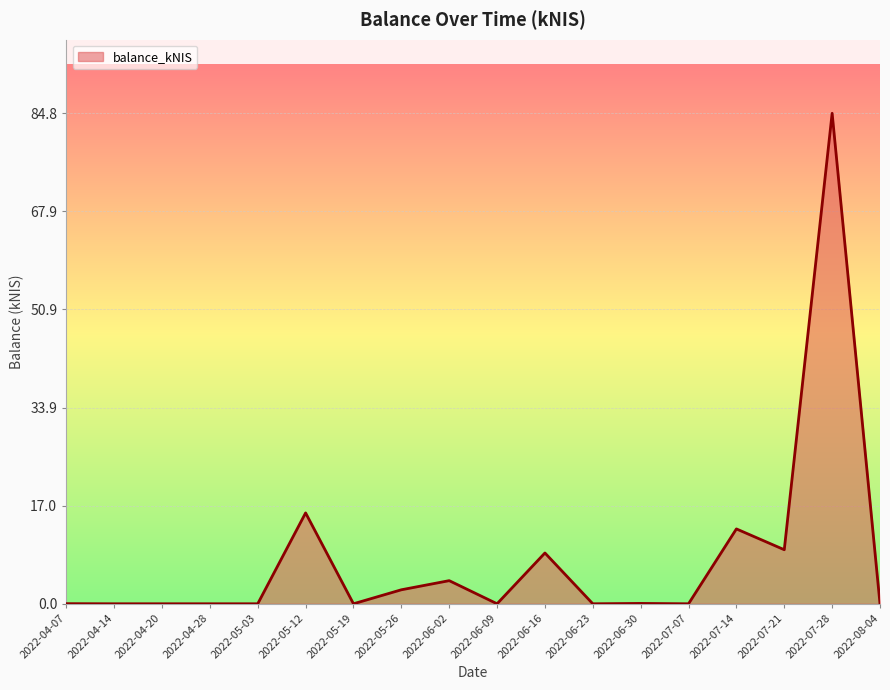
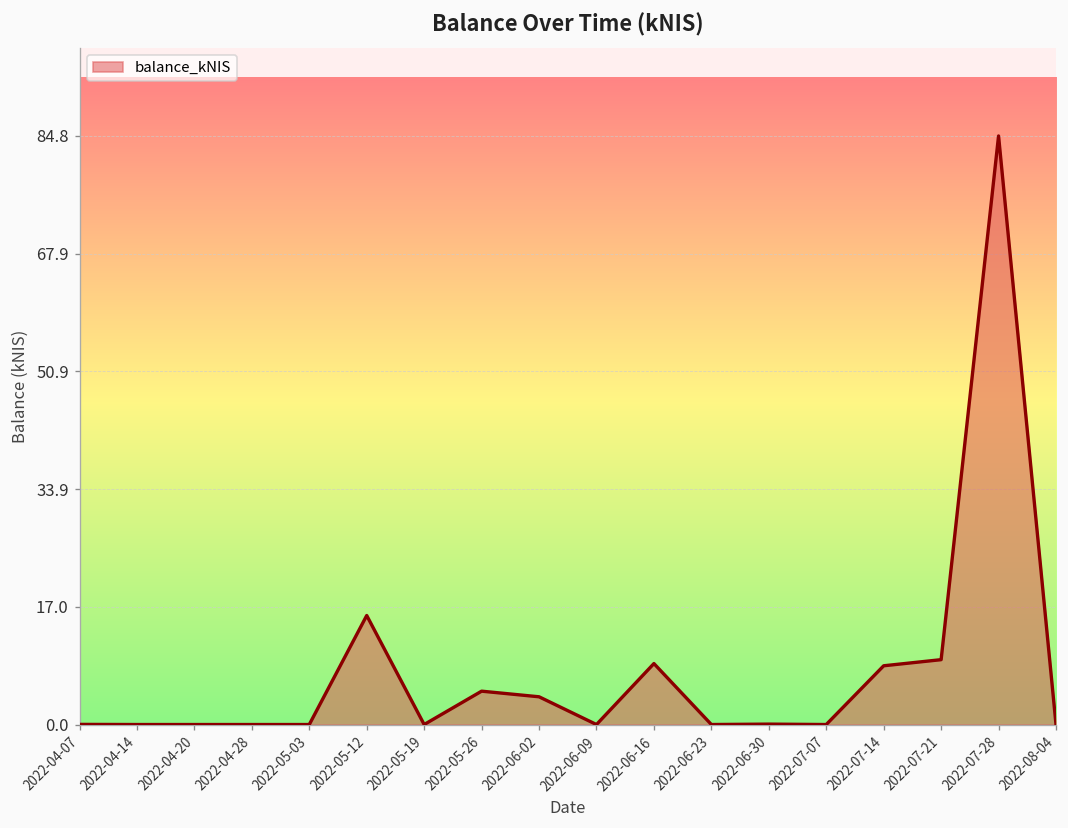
2022-05-26: 2 -> 5
2022-07-14: 13 -> 8
